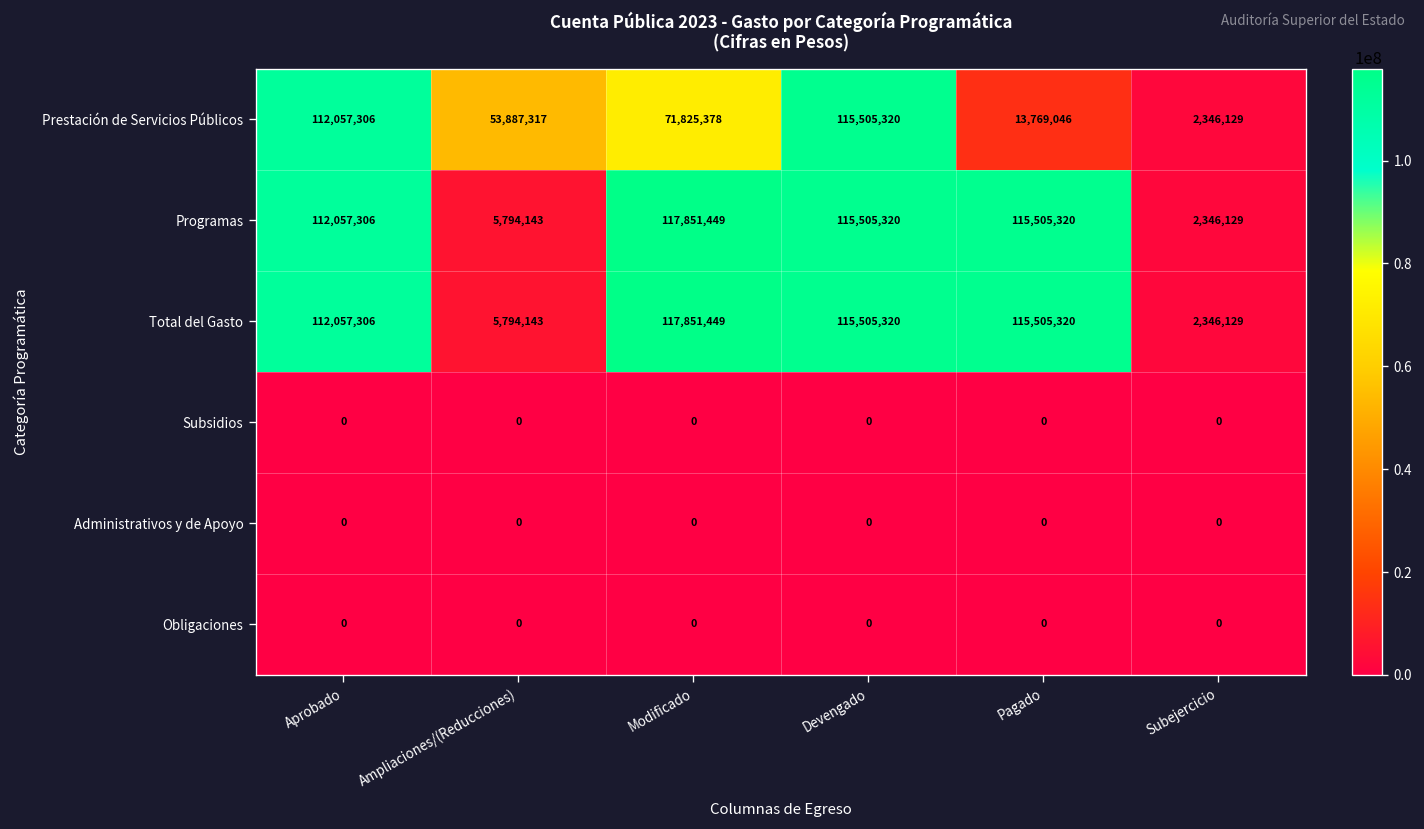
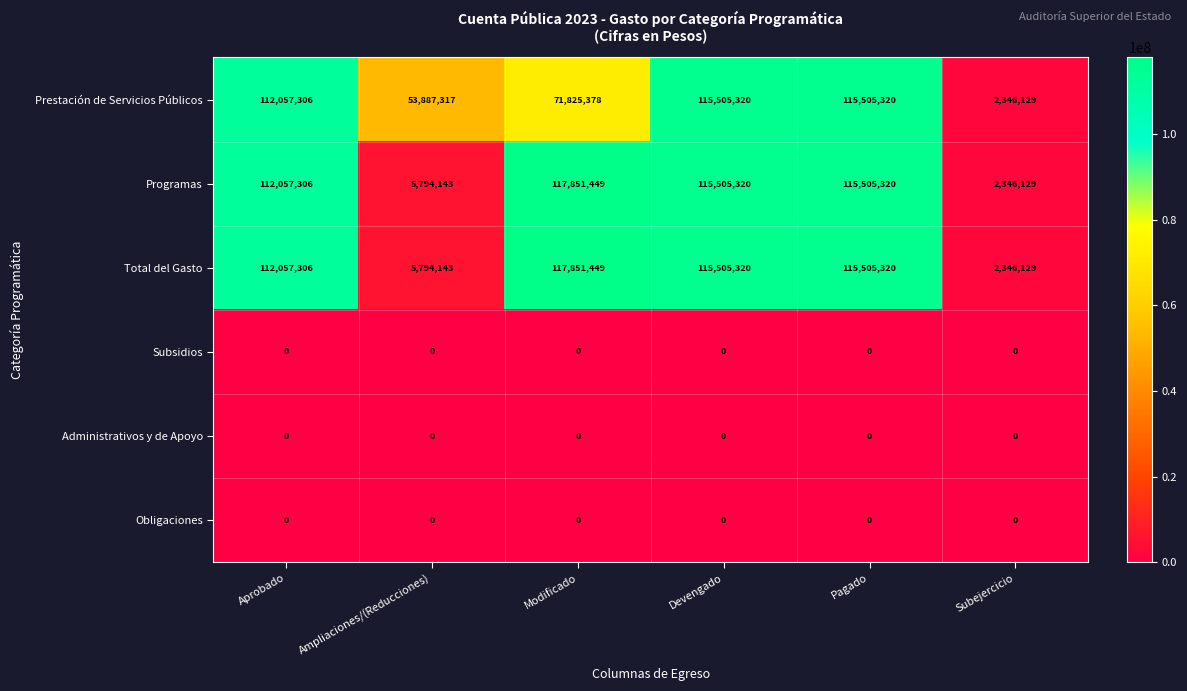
Prestación de Servicios Públicos, Pagado: 13,769,046 -> 115,505,320
